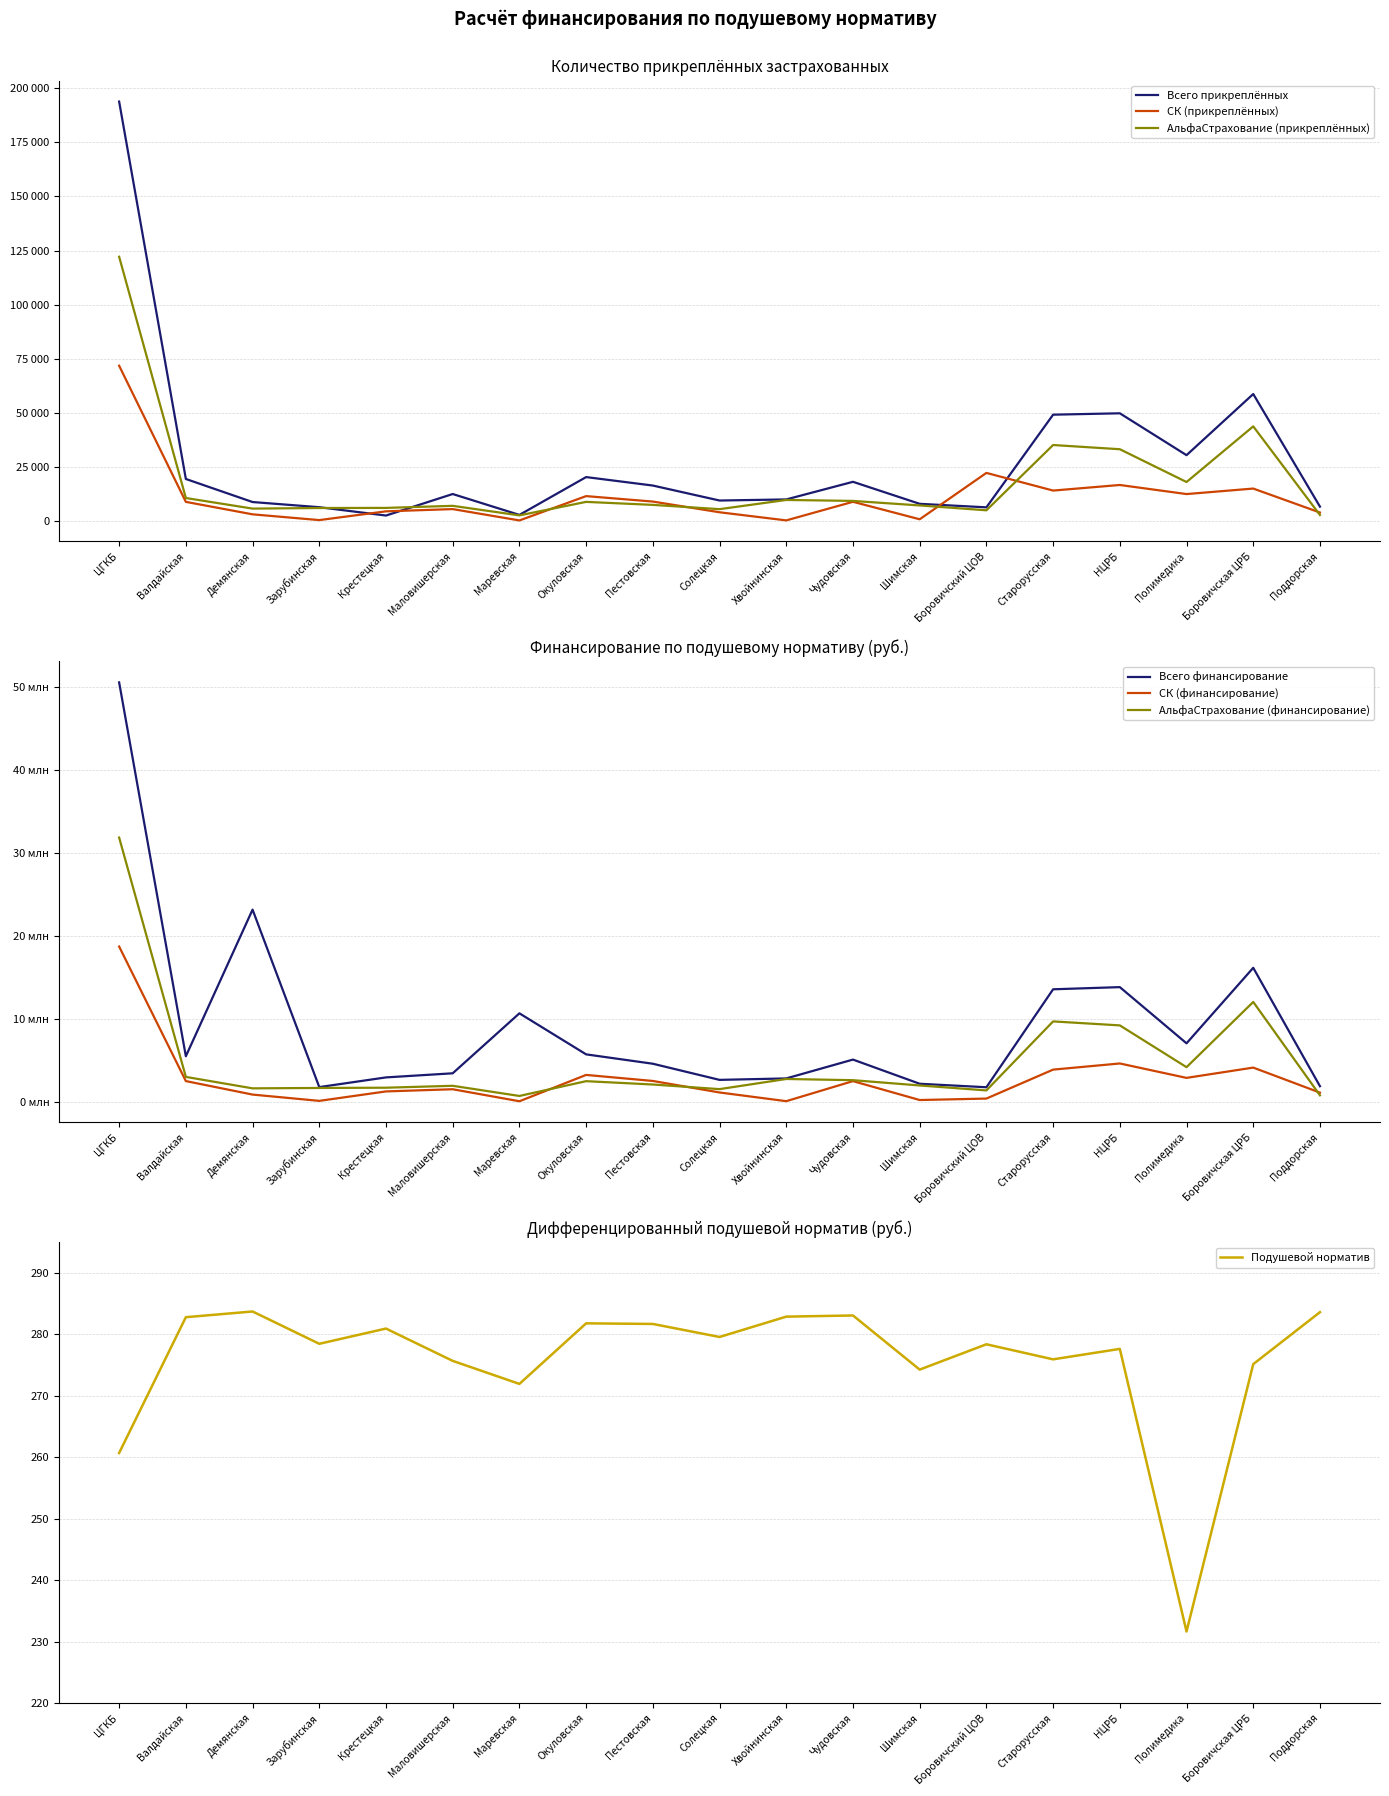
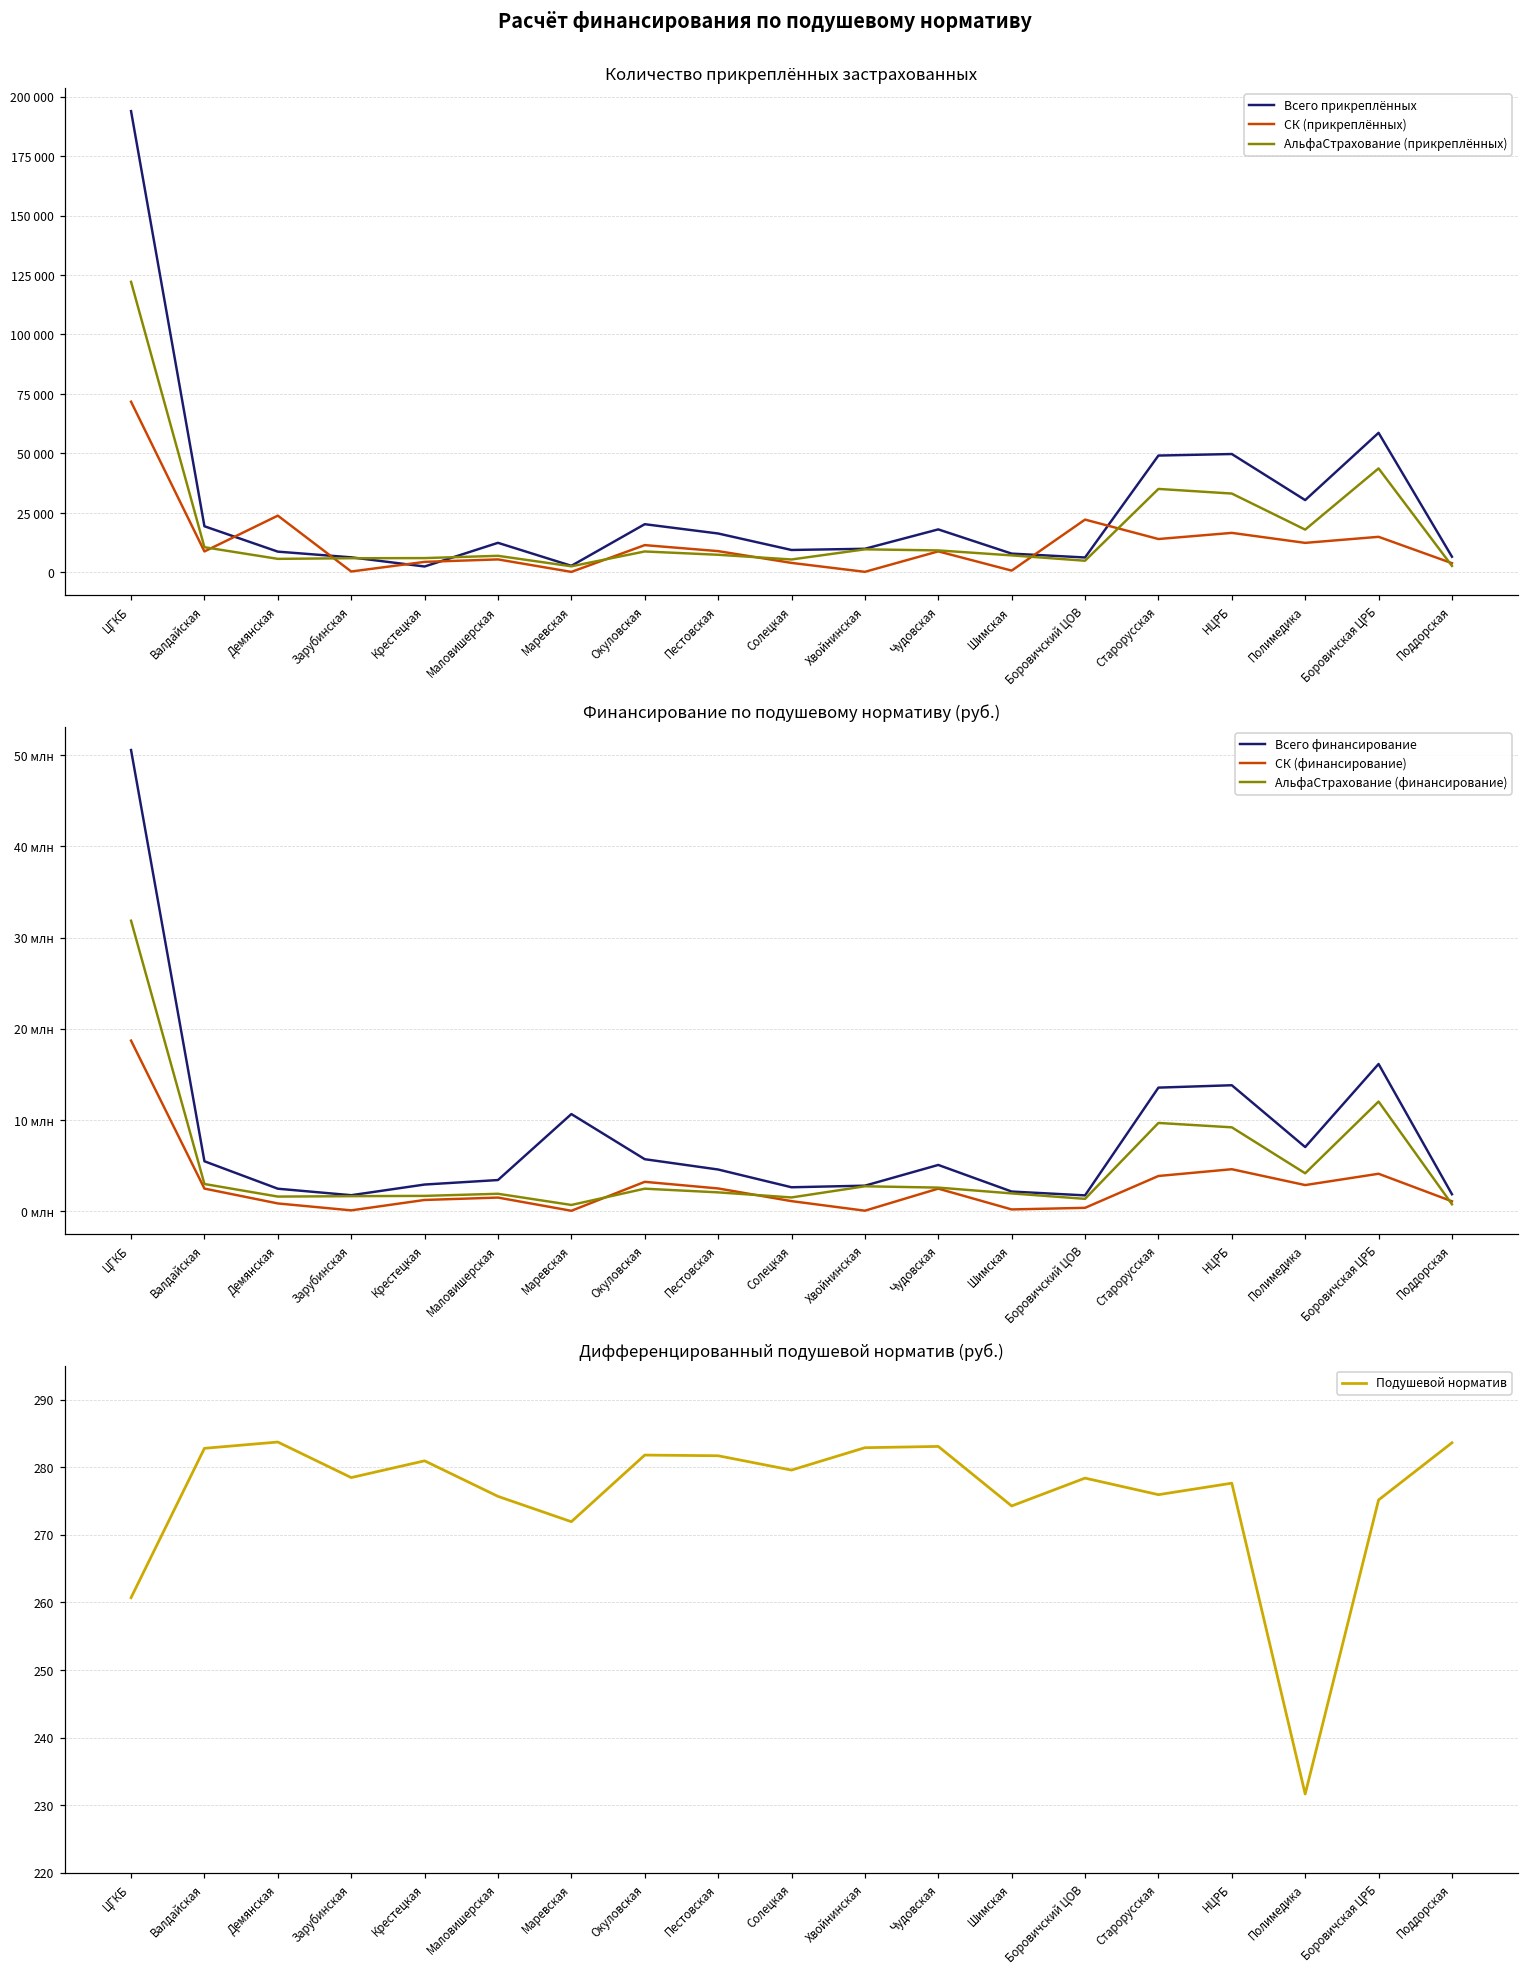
Количество прикреплённых застрахованных, СК (прикреплённых), Демянская: 3000 -> 24000
Финансирование по подушевому нормативу (руб.), Всего финансирование, Демянская: 23 млн -> 2 млн
